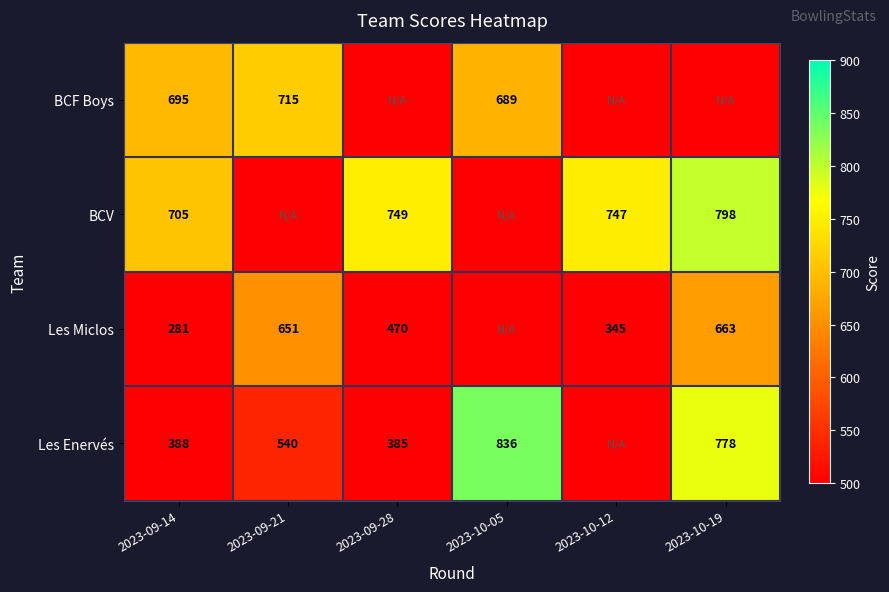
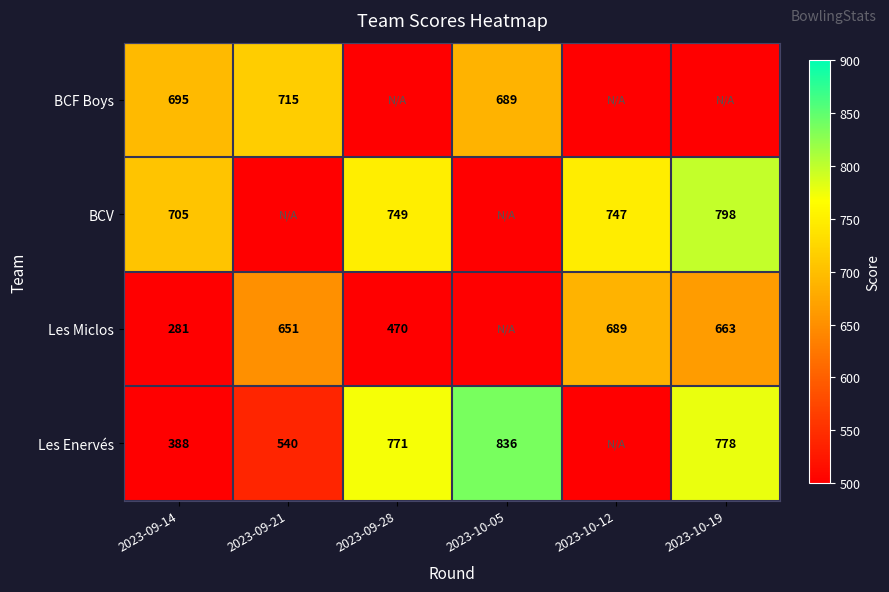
Les Miclos, 2023-10-12: 345 -> 689
Les Enervés, 2023-09-28: 385 -> 771
